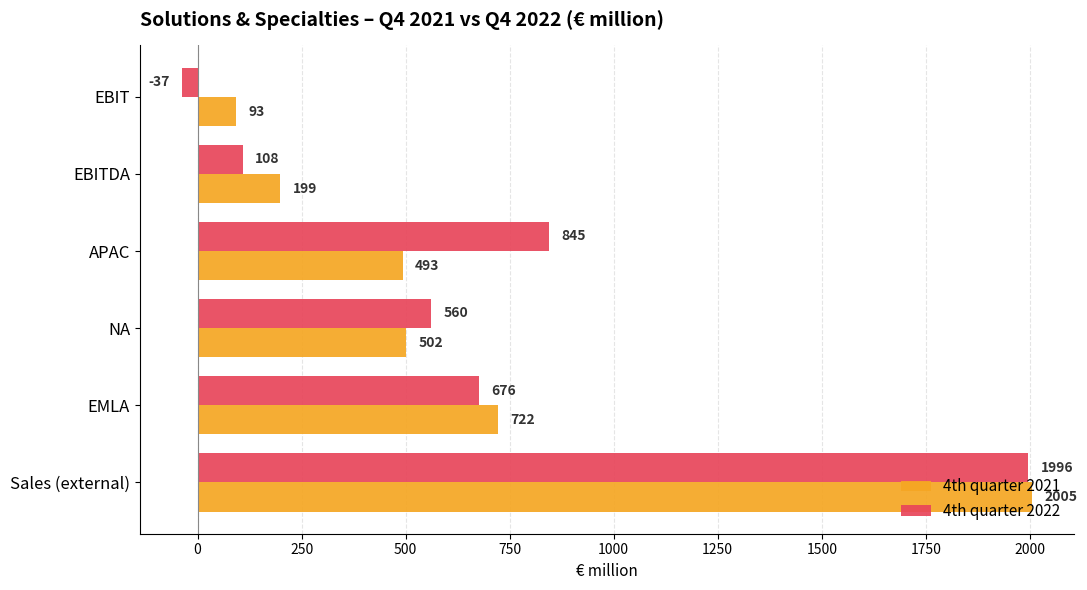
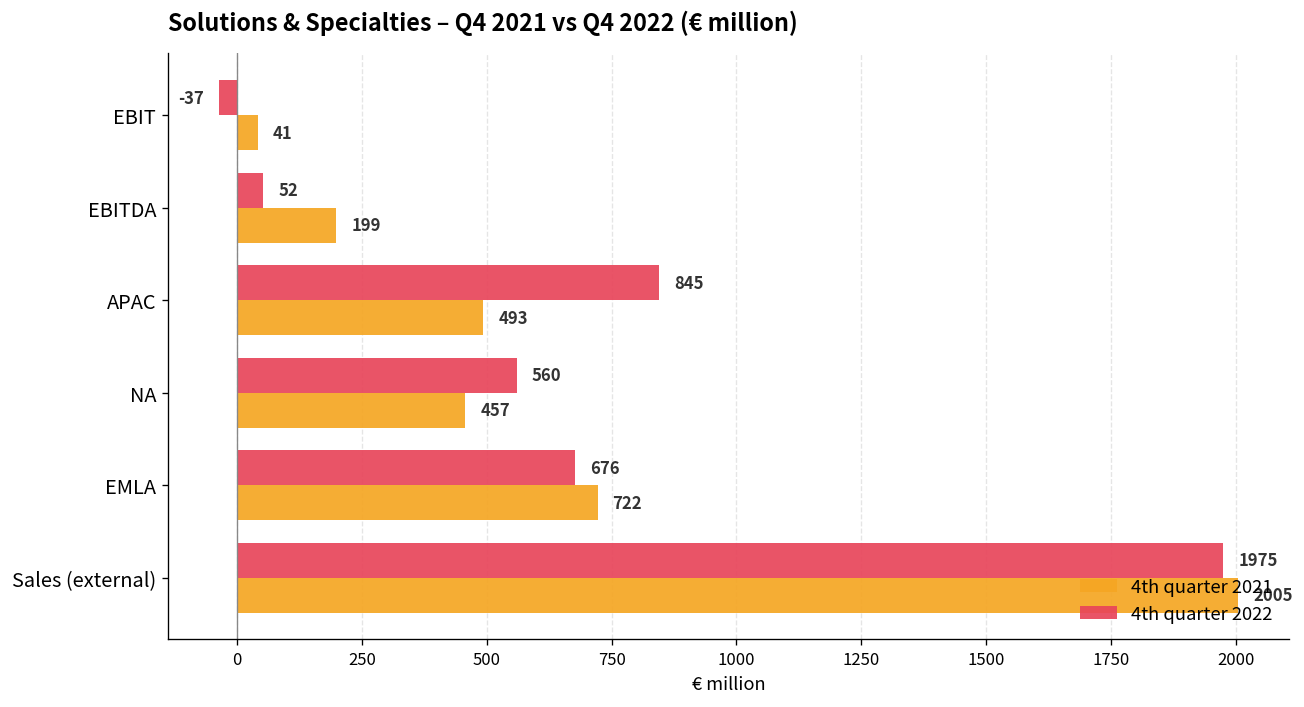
4th quarter 2021, EBIT: 93 -> 41
4th quarter 2022, EBITDA: 108 -> 52
4th quarter 2021, NA: 502 -> 457
4th quarter 2022, Sales (external): 1996 -> 1975
